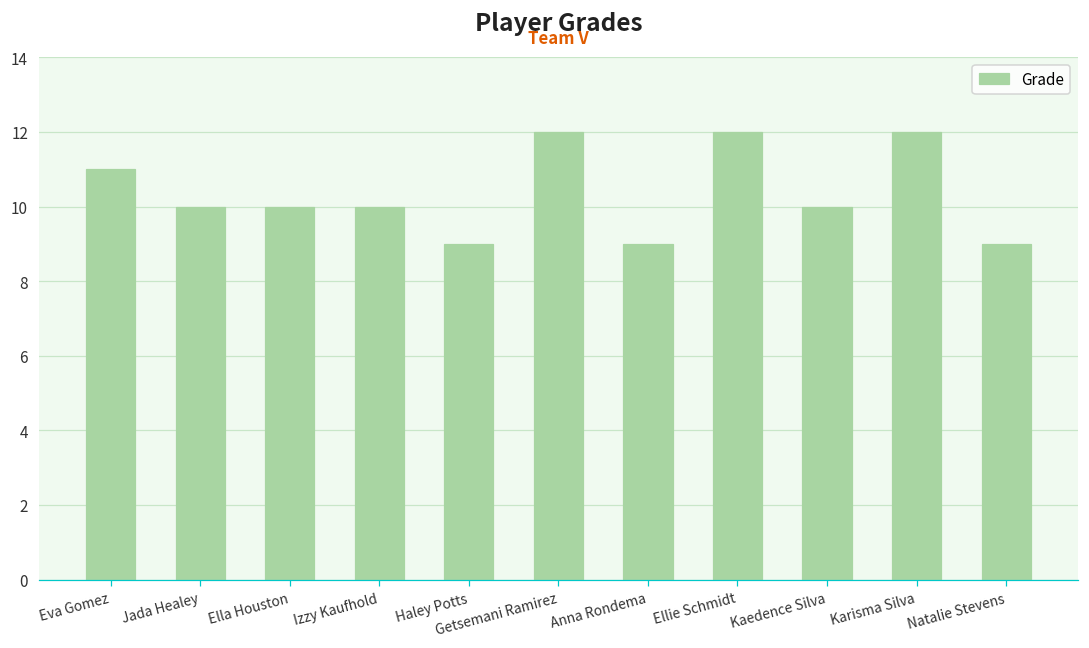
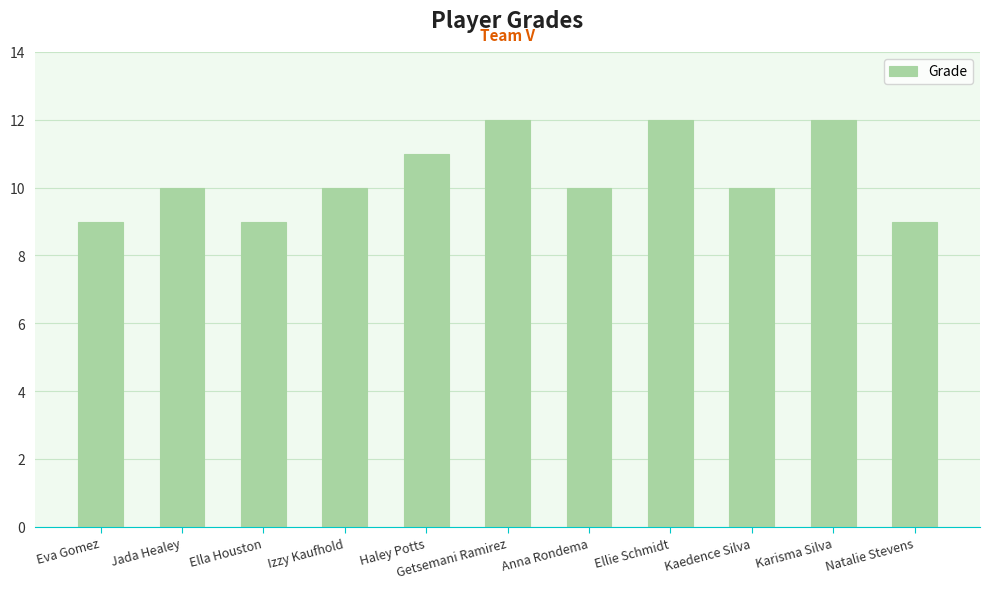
Eva Gomez: 11 -> 9
Ella Houston: 10 -> 9
Haley Potts: 9 -> 11
Anna Rondema: 9 -> 10
